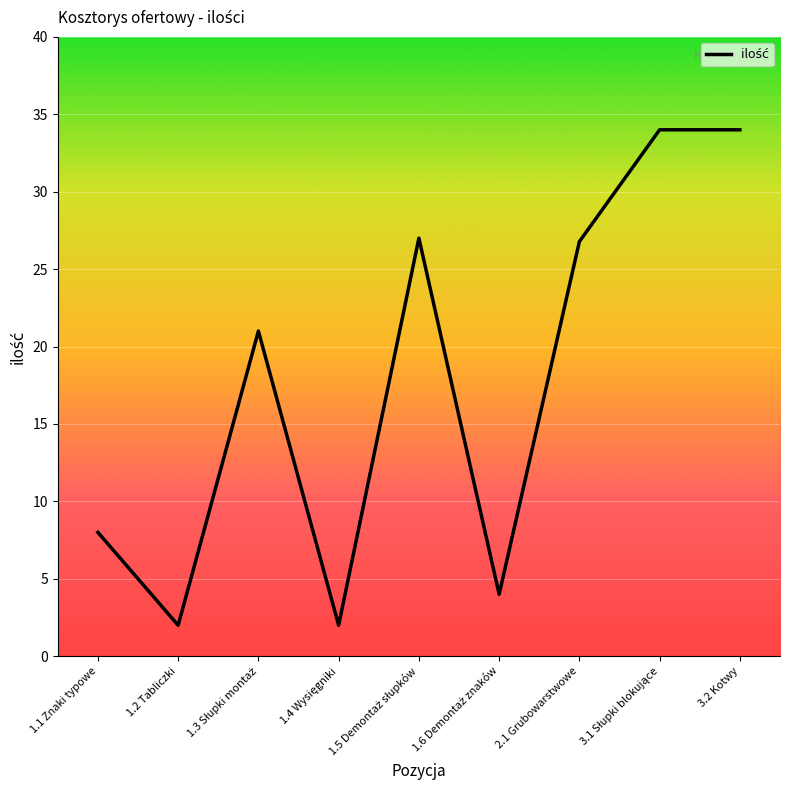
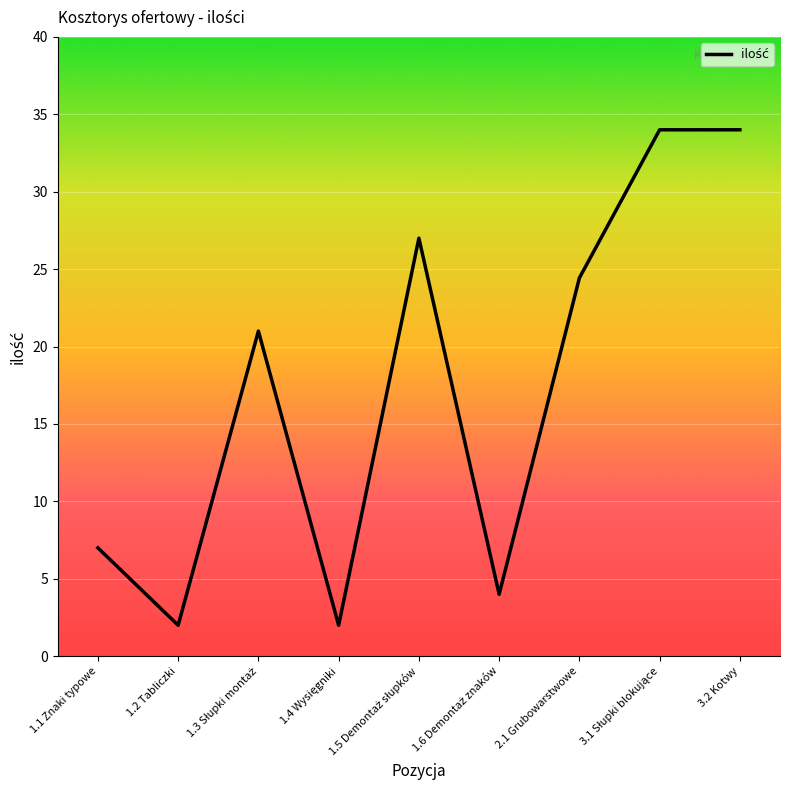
1.1 Znaki typowe: 8 -> 7
2.1 Grubowarstwowe: 26.8 -> 24.4
